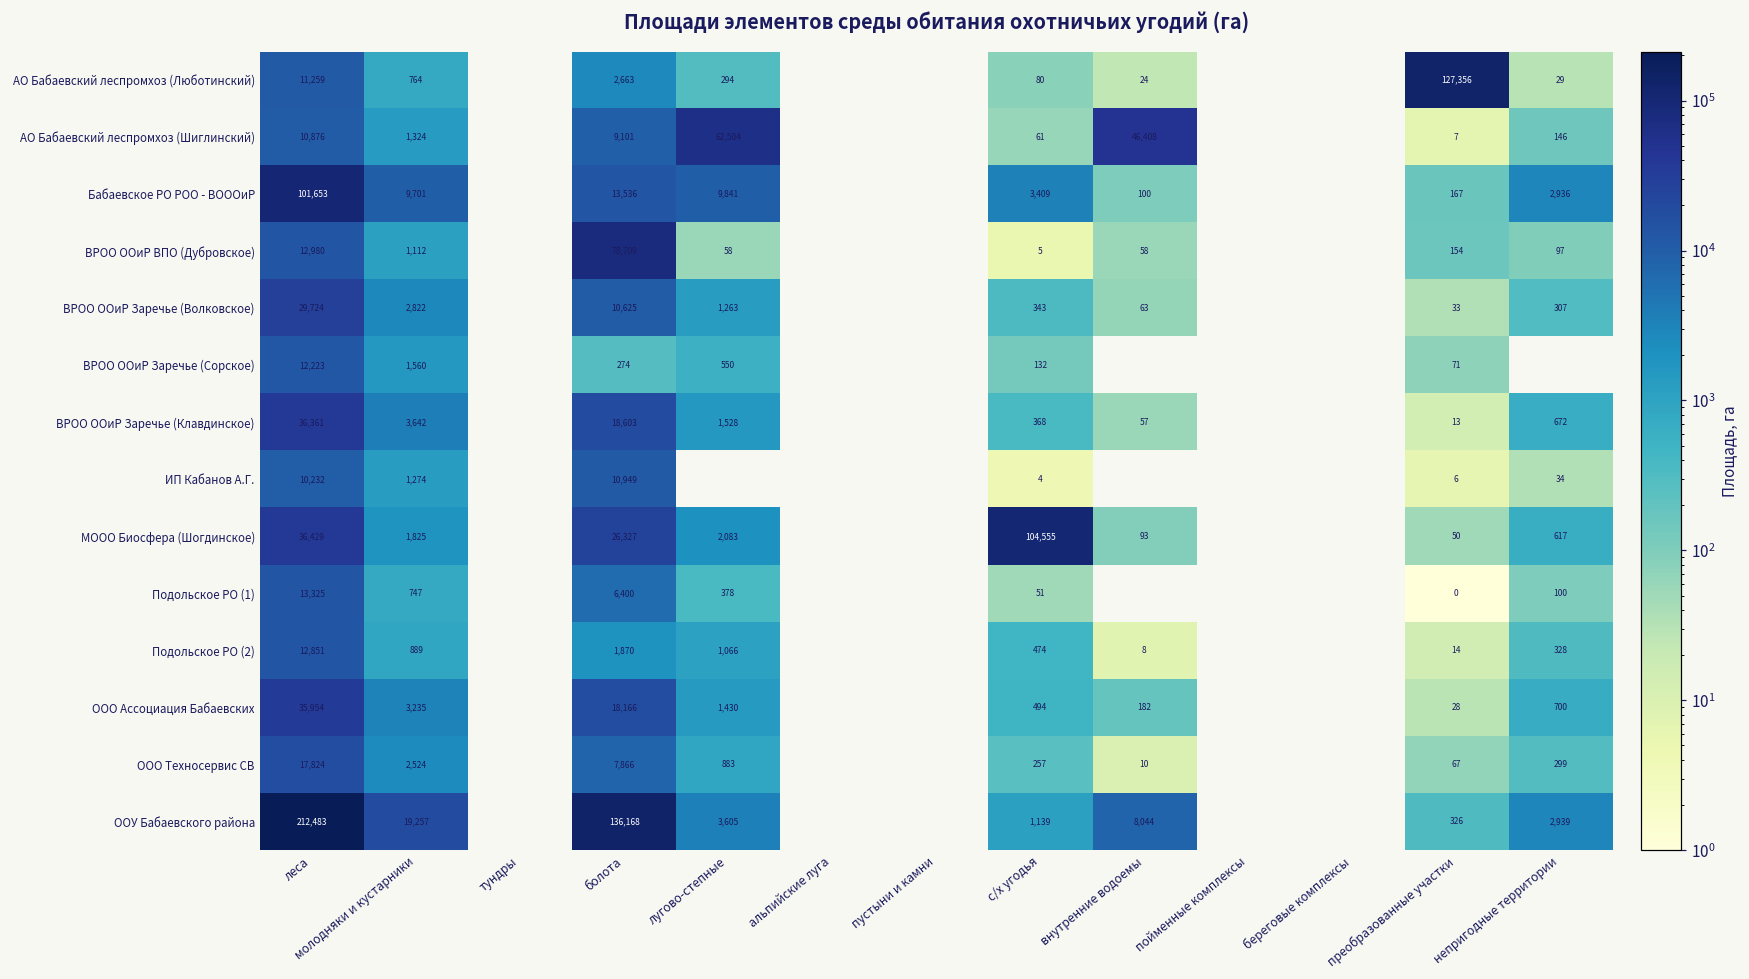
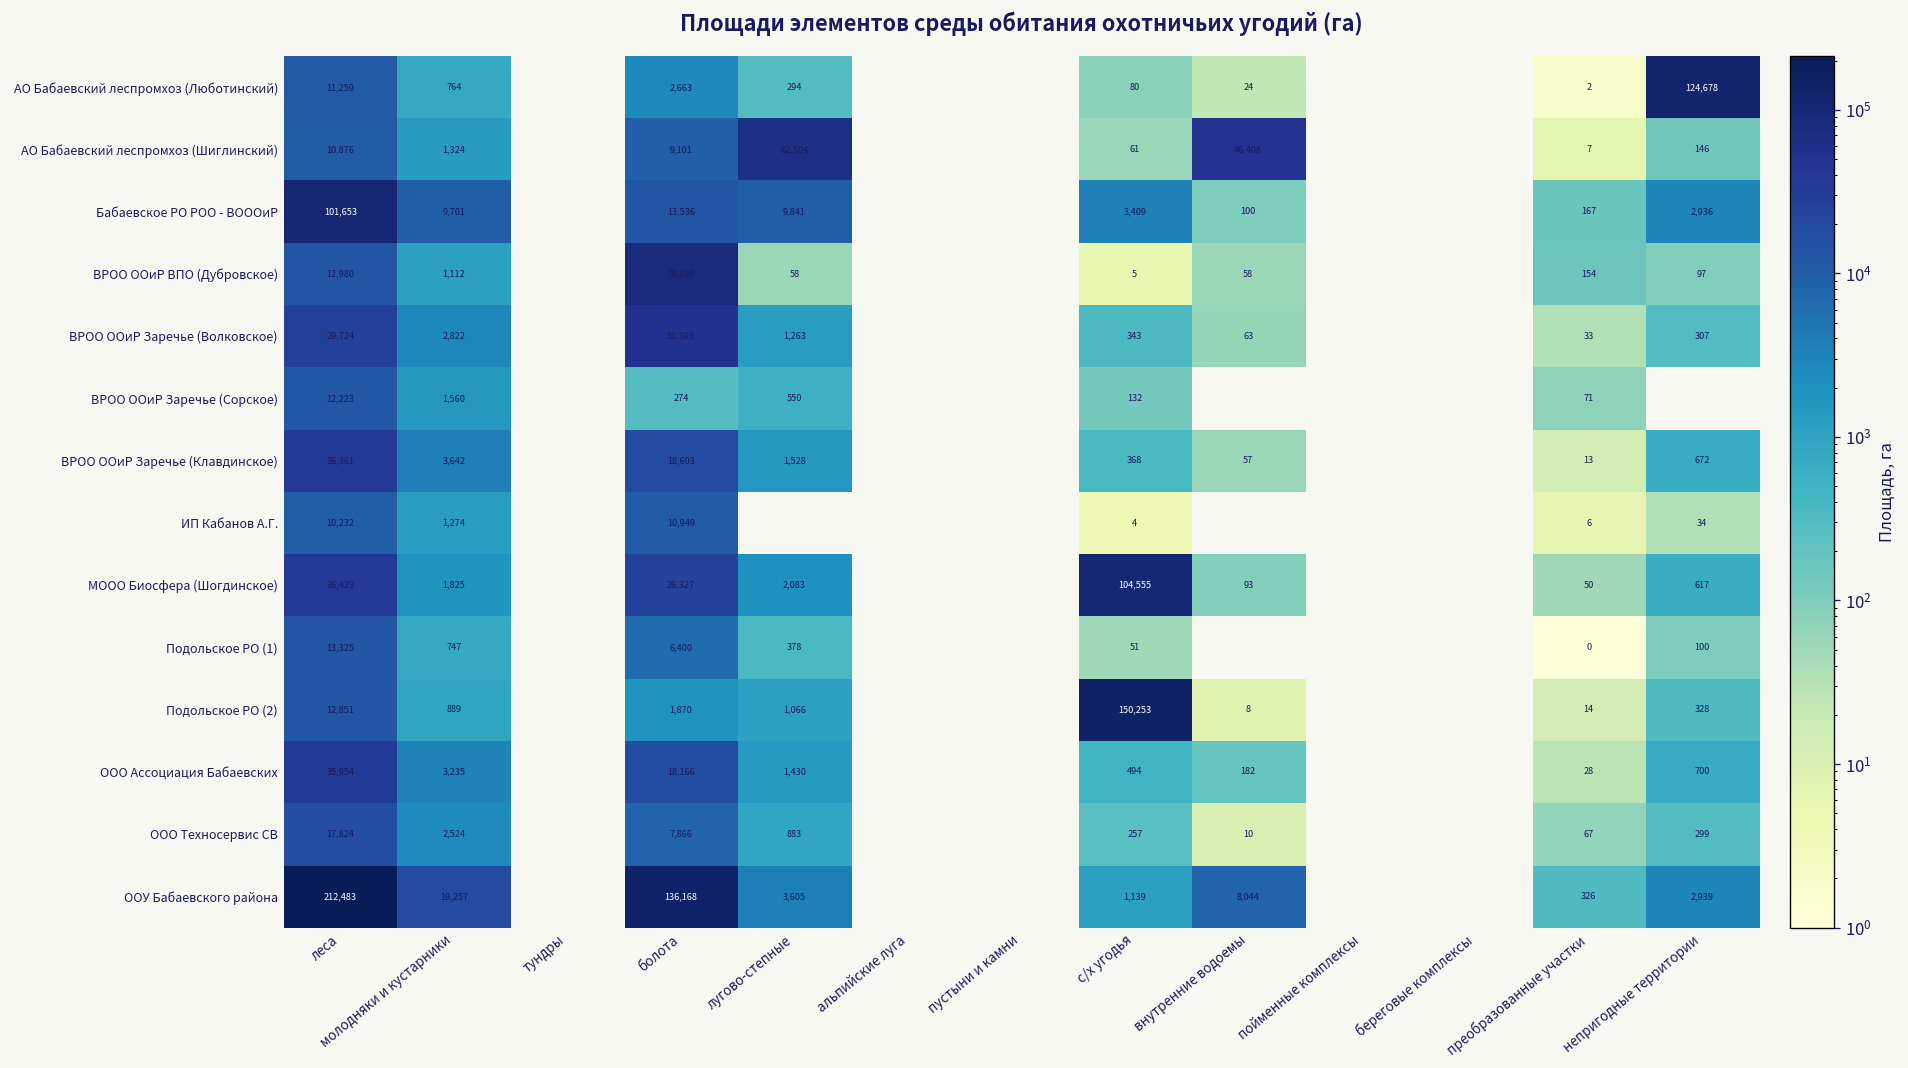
АО Бабаевский леспромхоз (Люботинский), преобразованные участки: 127,356 -> 2
АО Бабаевский леспромхоз (Люботинский), непригодные территории: 29 -> 124,678
ВРОО ООиР Заречье (Волковское), болота: 10,625 -> 51,393
Подольское РО (2), с/х угодья: 474 -> 150,253
